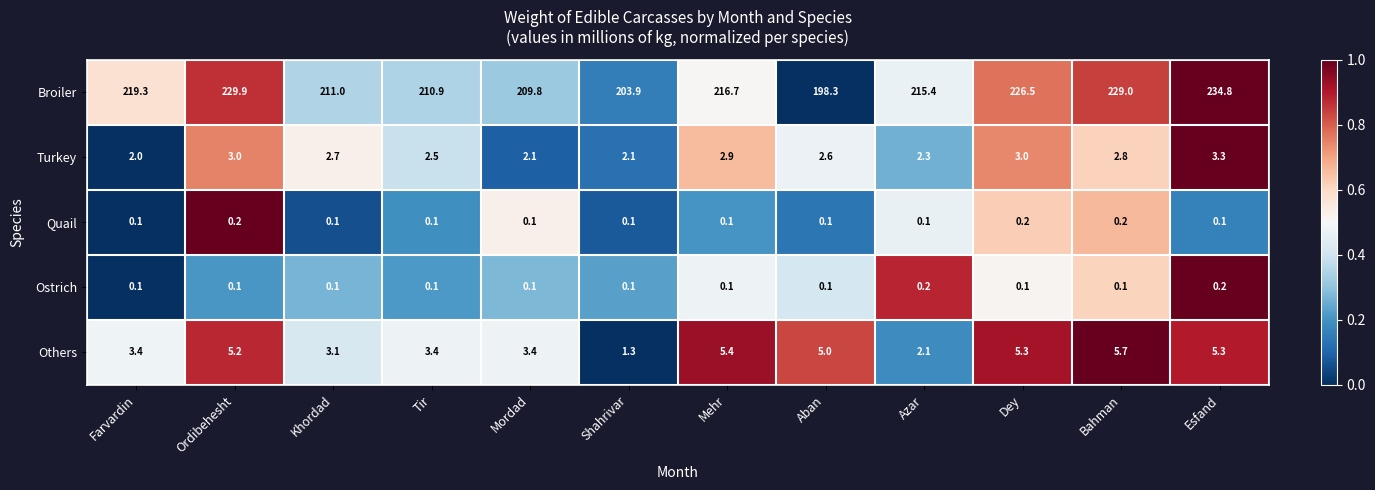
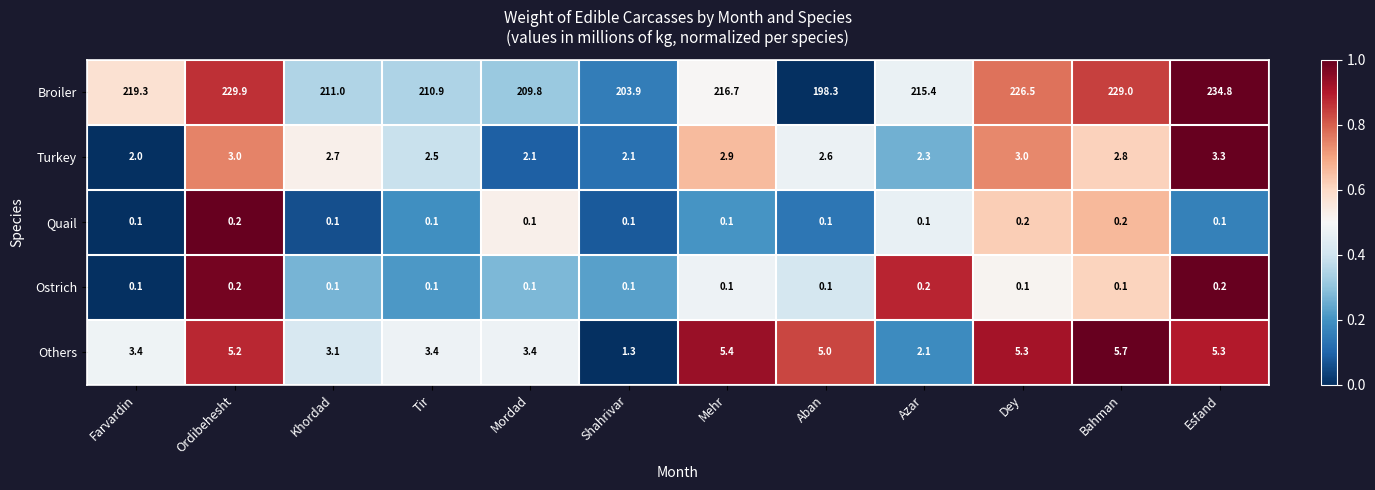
Ostrich, Ordibehesht: 0.1 -> 0.2
